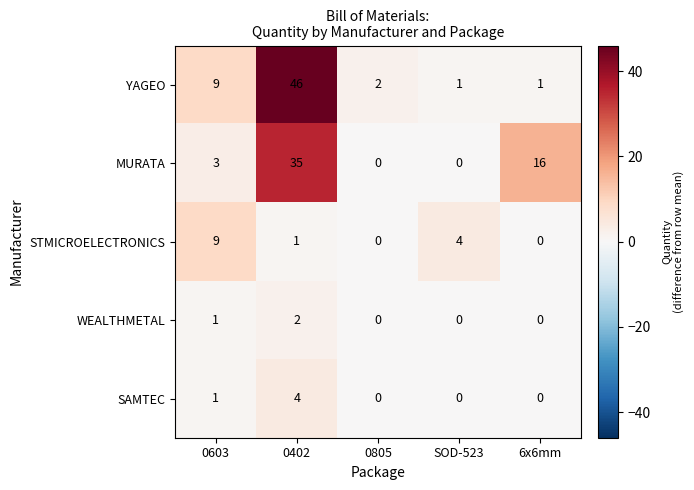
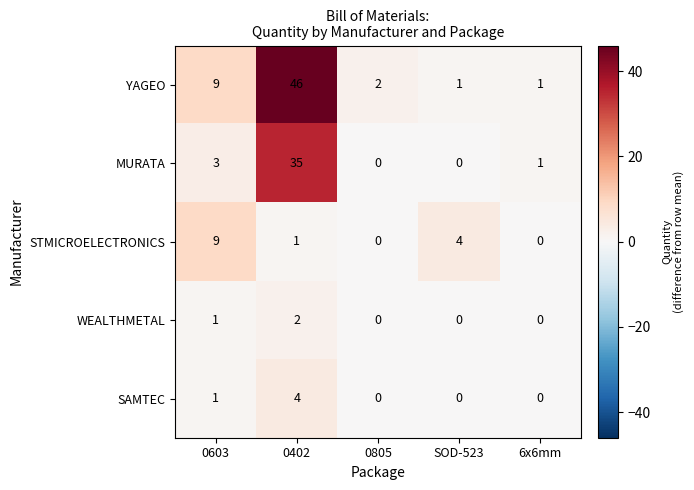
MURATA, 6x6mm: 16 -> 1
